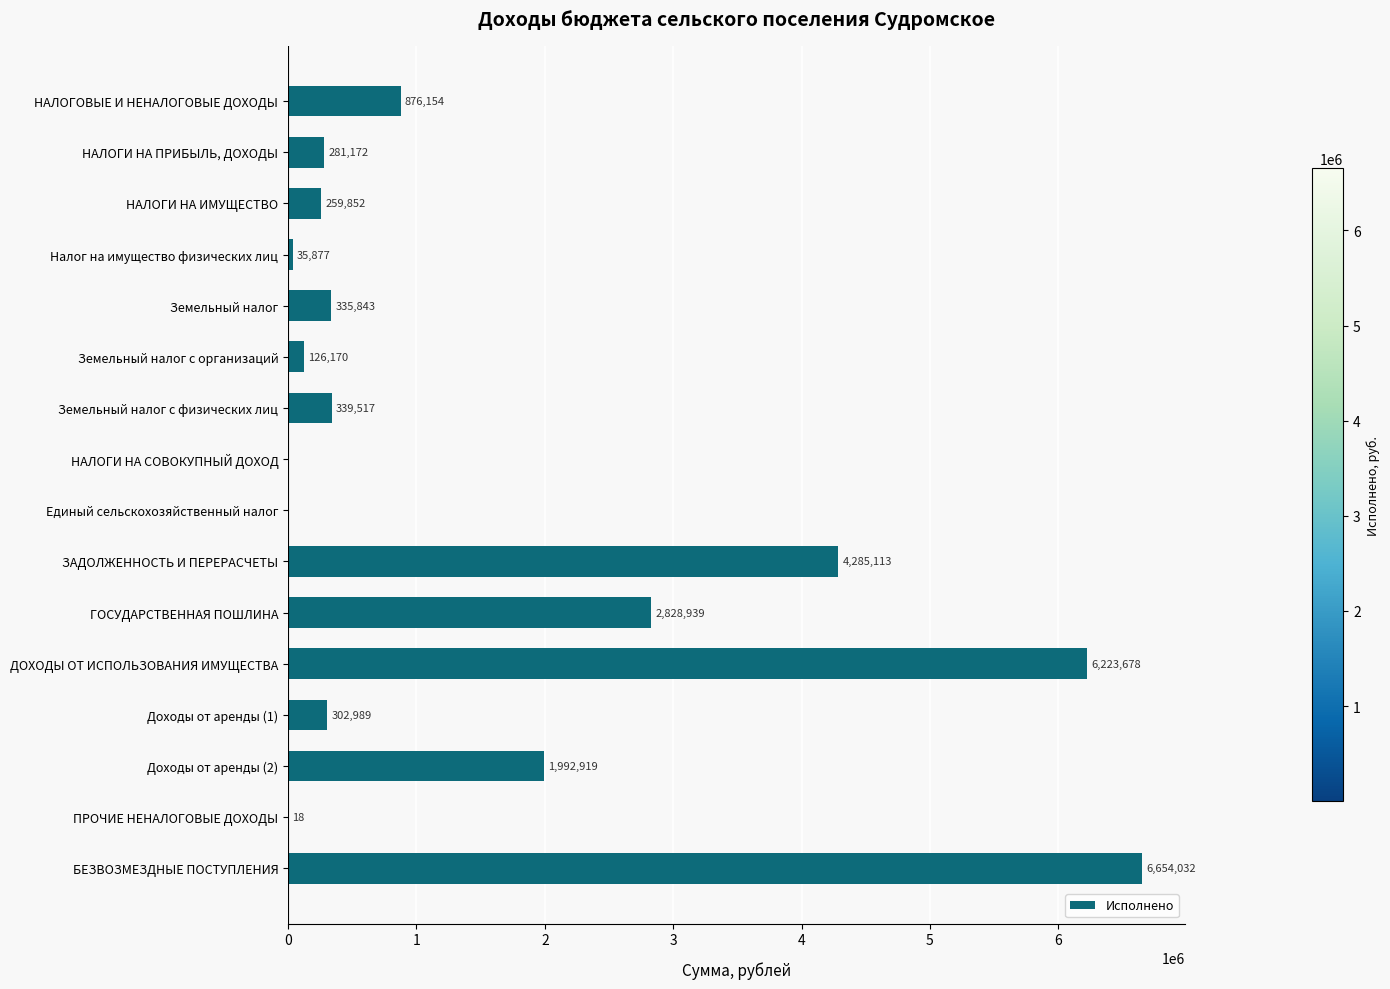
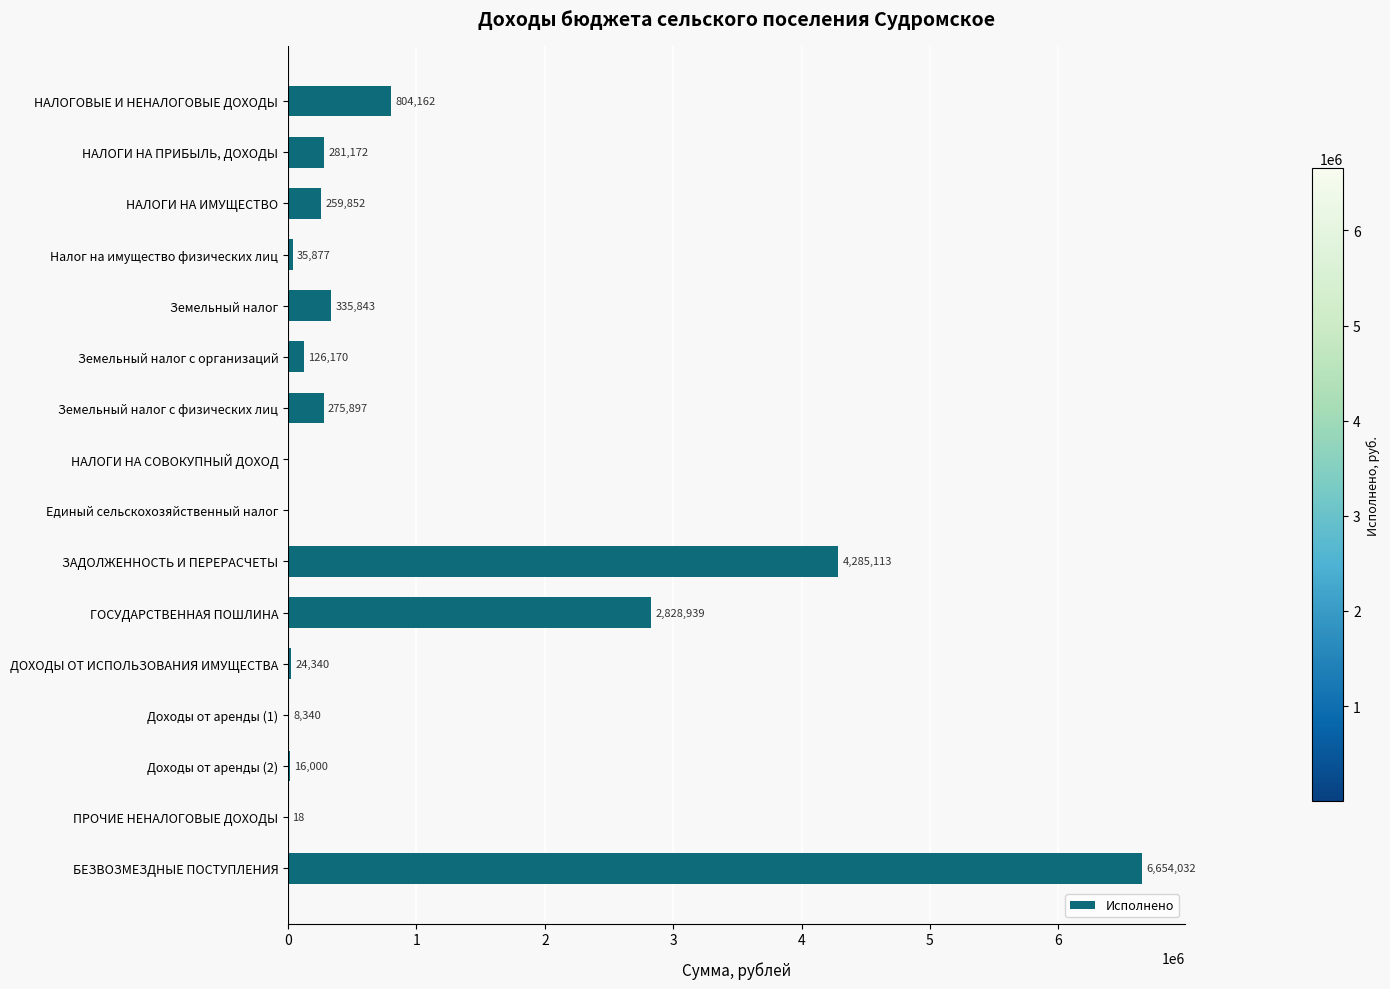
НАЛОГОВЫЕ И НЕНАЛОГОВЫЕ ДОХОДЫ: 876,154 -> 804,162
Земельный налог с физических лиц: 339,517 -> 275,897
ДОХОДЫ ОТ ИСПОЛЬЗОВАНИЯ ИМУЩЕСТВА: 6,223,678 -> 24,340
Доходы от аренды (1): 302,989 -> 8,340
Доходы от аренды (2): 1,992,919 -> 16,000
